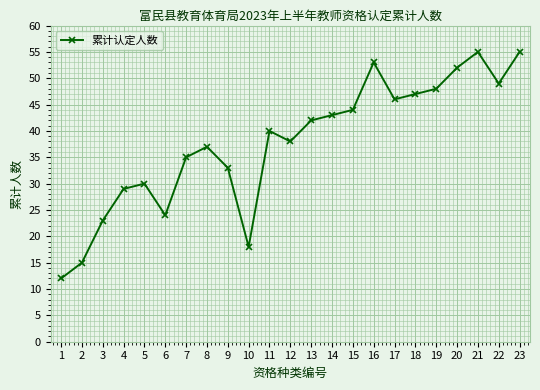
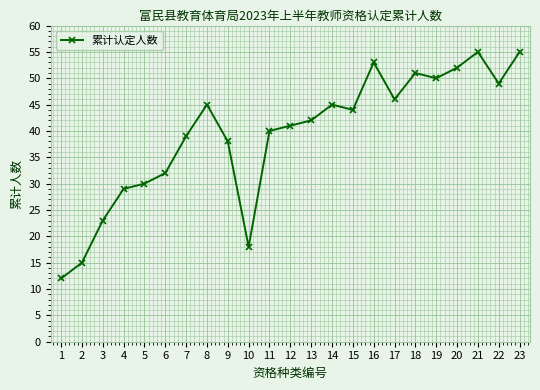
6: 24 -> 32
7: 35 -> 39
8: 37 -> 45
9: 33 -> 38
12: 38 -> 41
14: 43 -> 45
18: 47 -> 51
19: 48 -> 50
